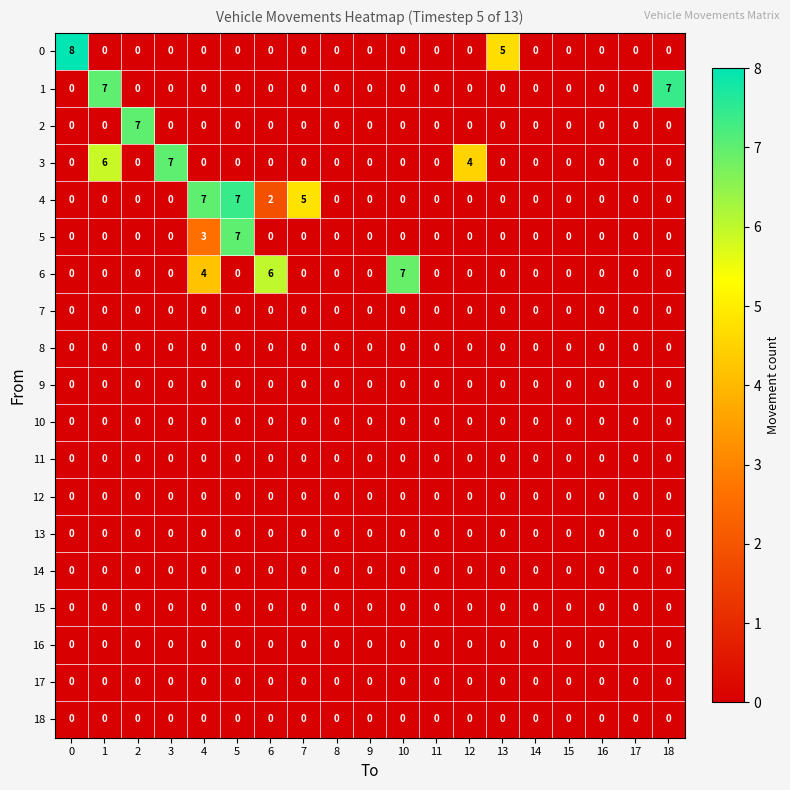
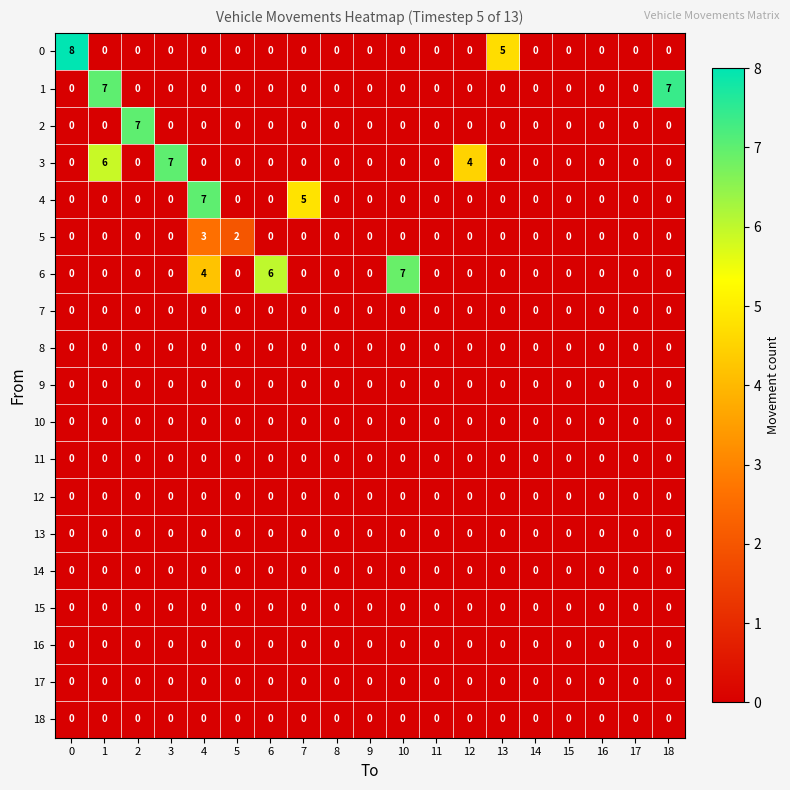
4, 5: 7 -> 0
4, 6: 2 -> 0
5, 5: 7 -> 2
